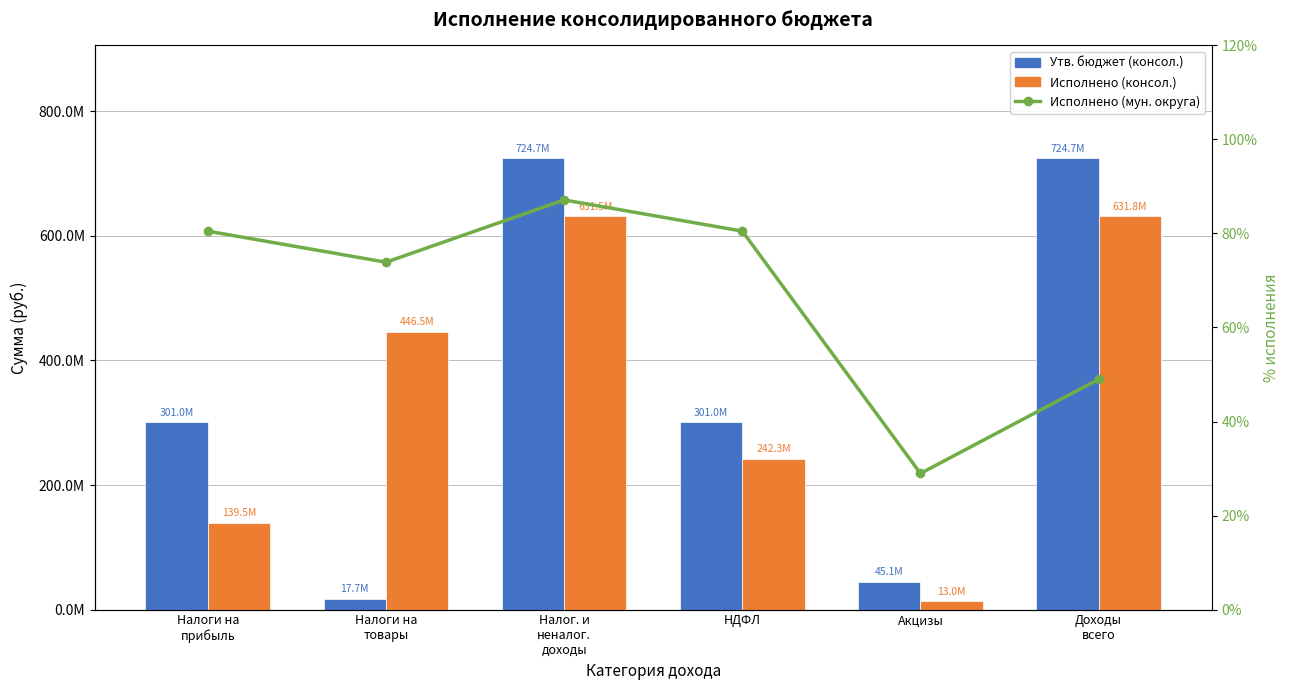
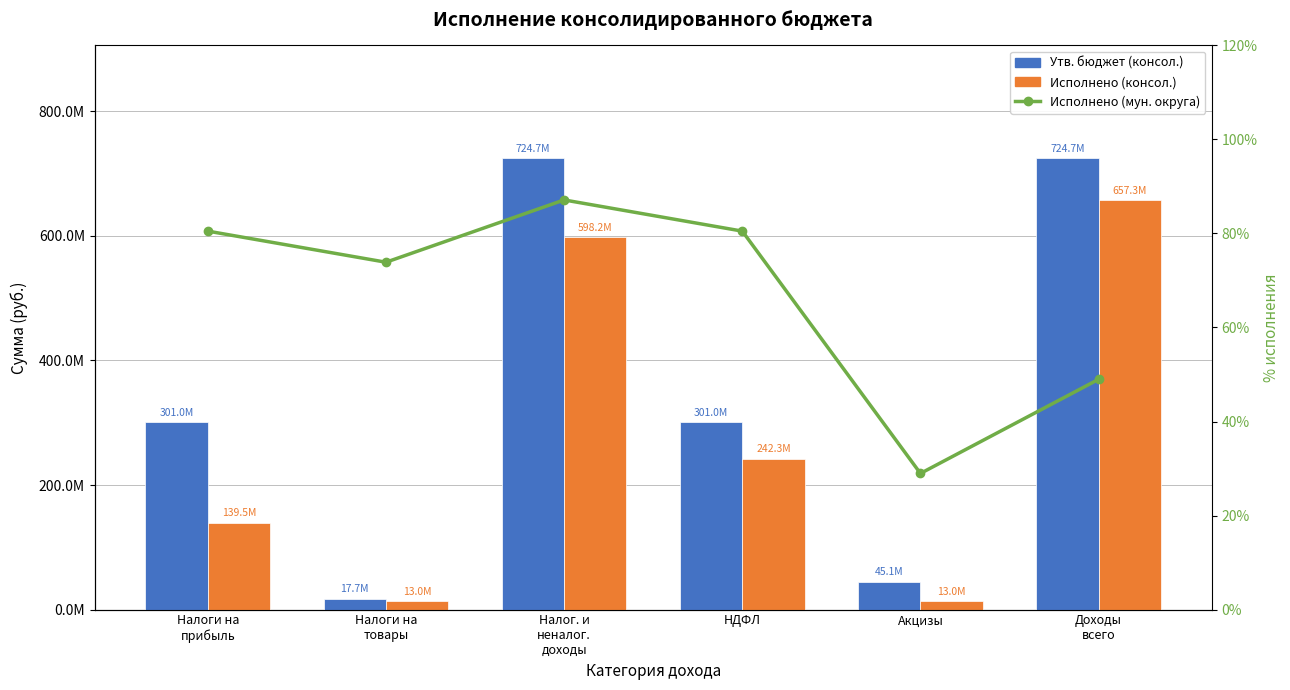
Исполнено (консол.), Налоги на товары: 446.5M -> 13.0M
Исполнено (консол.), Налог. и неналог. доходы: 631.5M -> 598.2M
Исполнено (консол.), Доходы всего: 631.8M -> 657.3M
